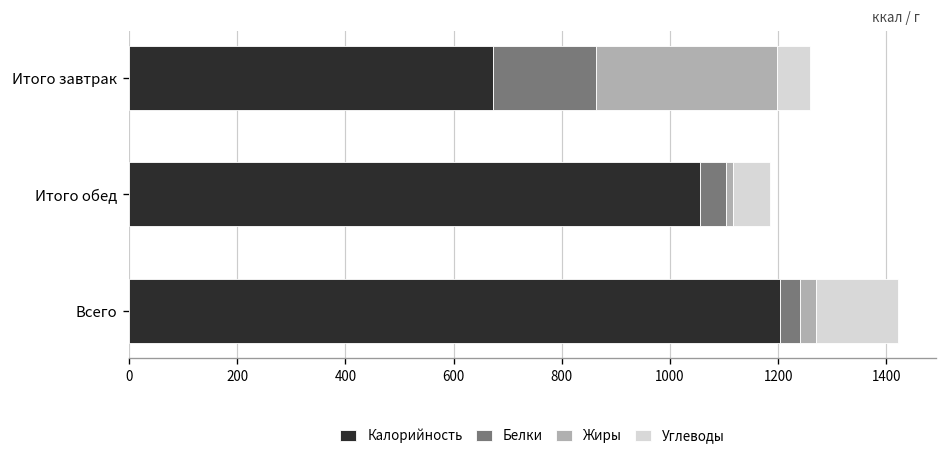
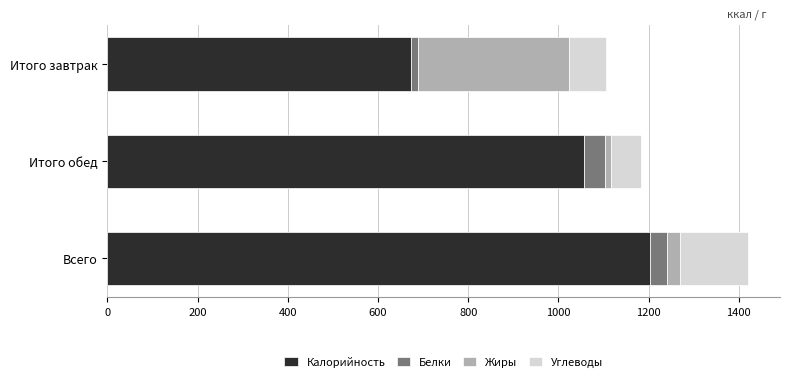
Белки, Итого завтрак: 190 -> 10
Углеводы, Итого завтрак: 60 -> 80
